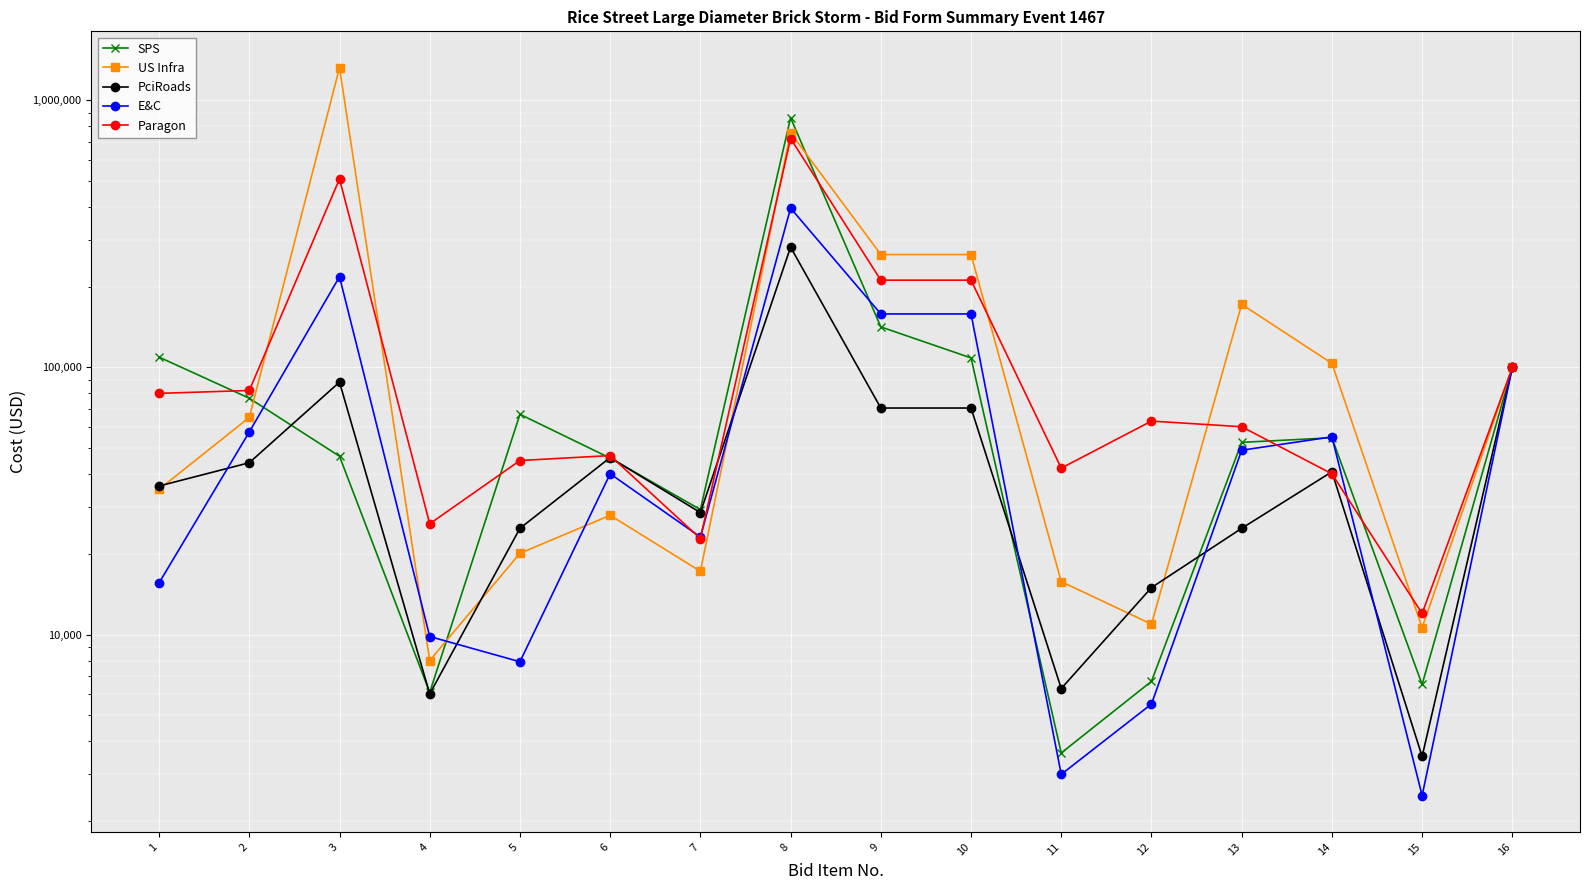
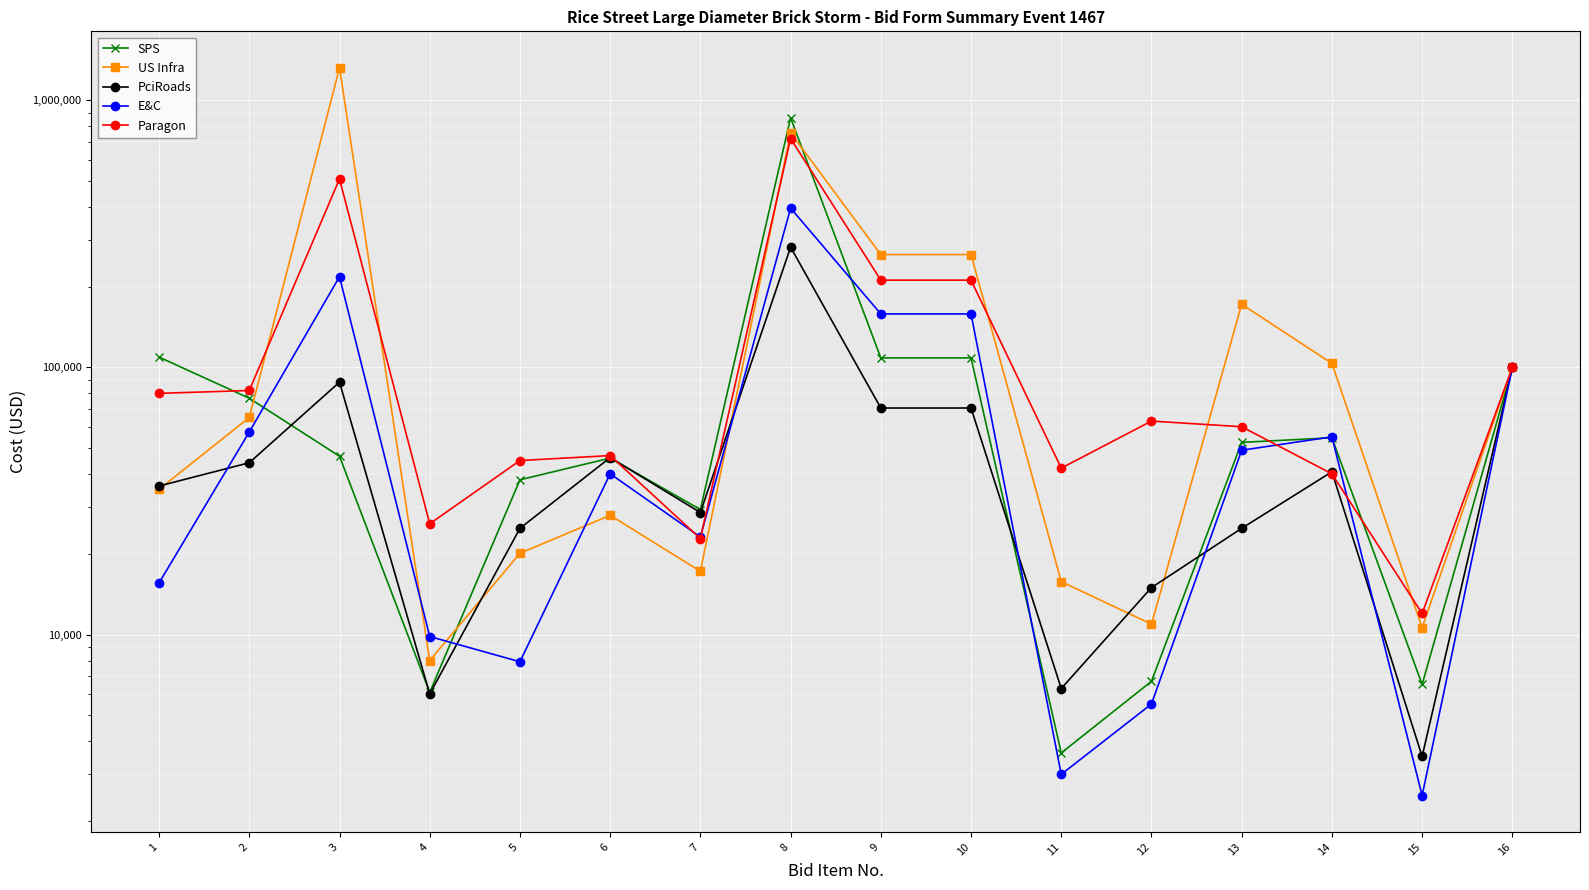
SPS, 5: 67,000 -> 38,000
SPS, 9: 140,000 -> 109,000
